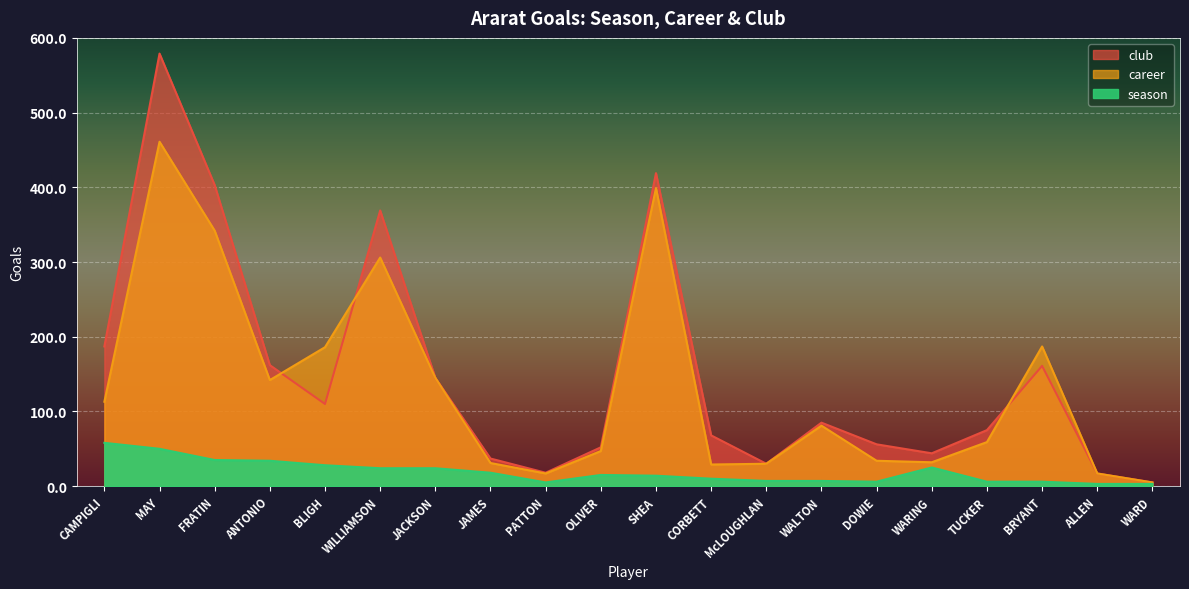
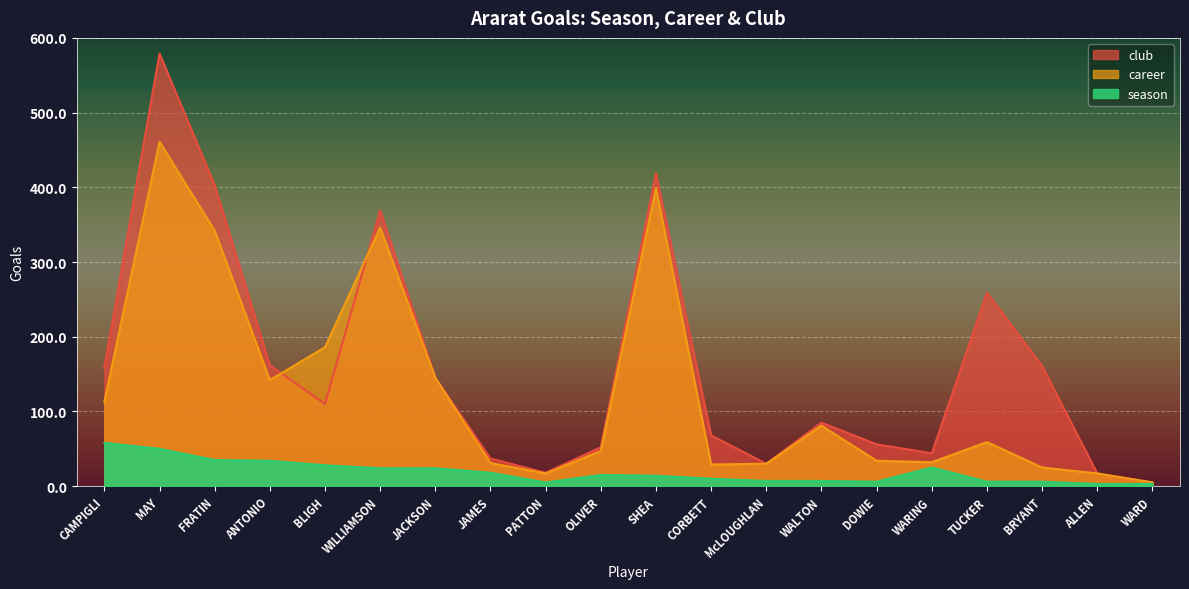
club, CAMPIGLI: 190 -> 160
career, WILLIAMSON: 310 -> 350
club, TUCKER: 80 -> 260
career, BRYANT: 190 -> 30
